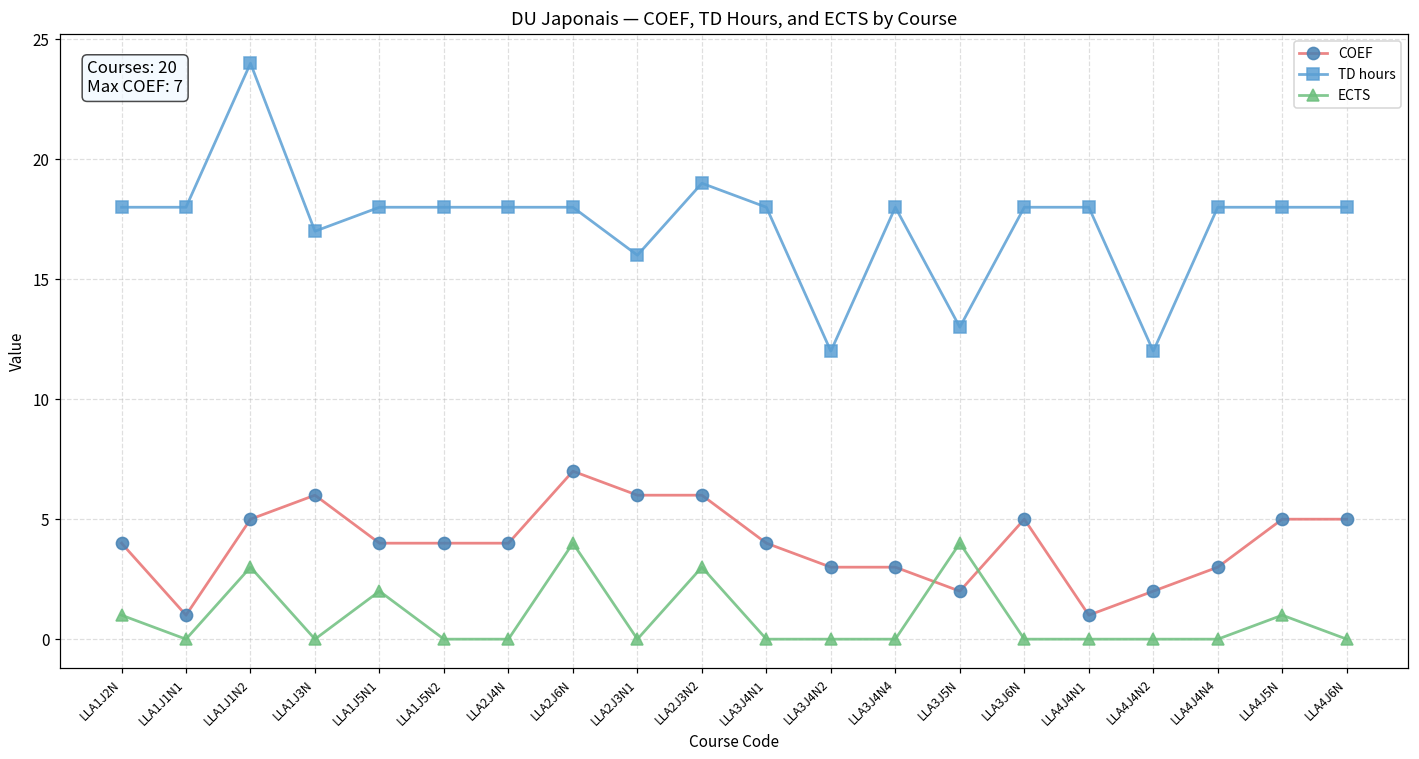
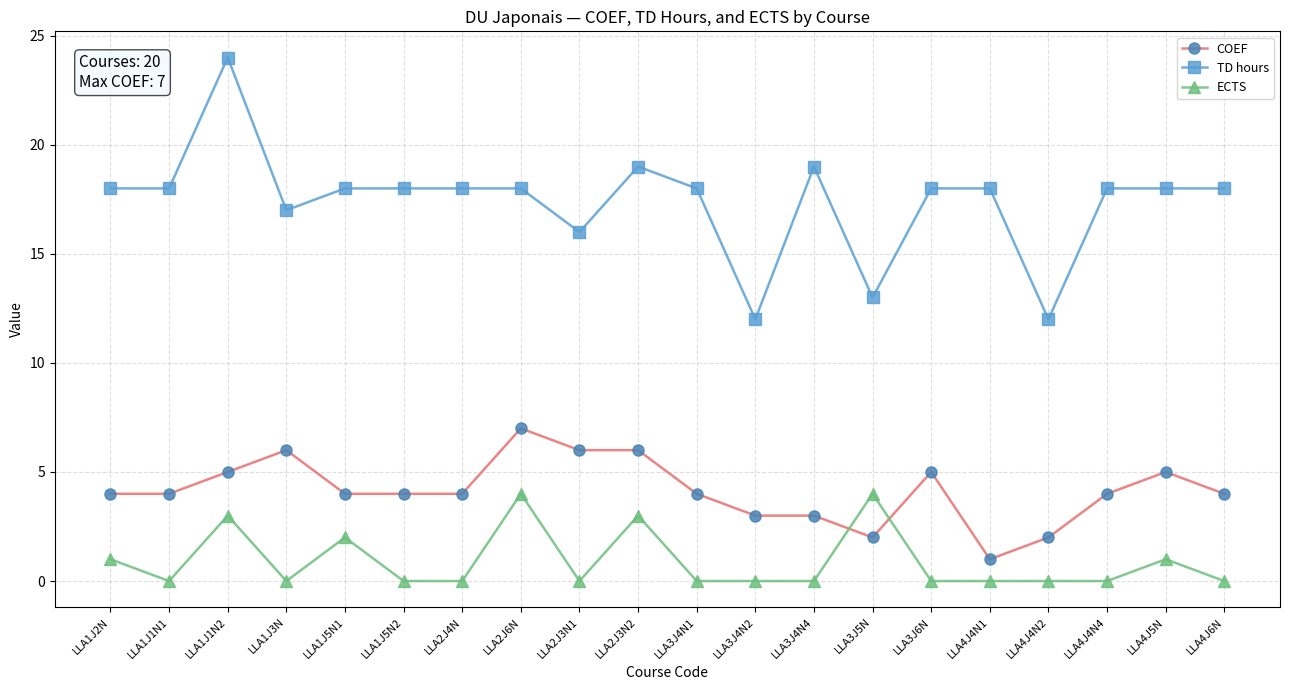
COEF, LLA1J1N1: 1 -> 4
TD hours, LLA3J4N4: 18 -> 19
COEF, LLA4J4N4: 3 -> 4
COEF, LLA4J6N: 5 -> 4
